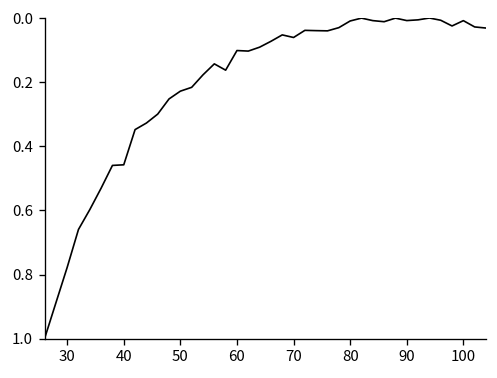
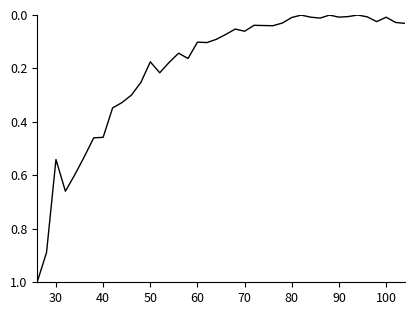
30: 0.78 -> 0.54
50: 0.23 -> 0.18
